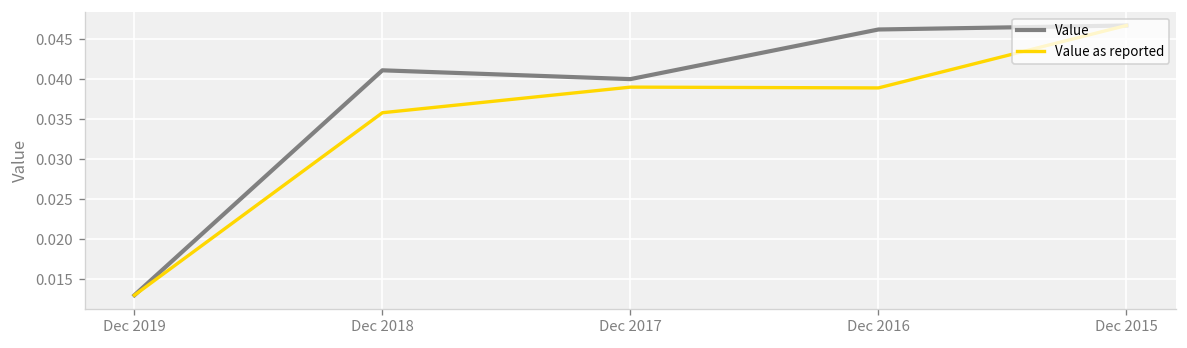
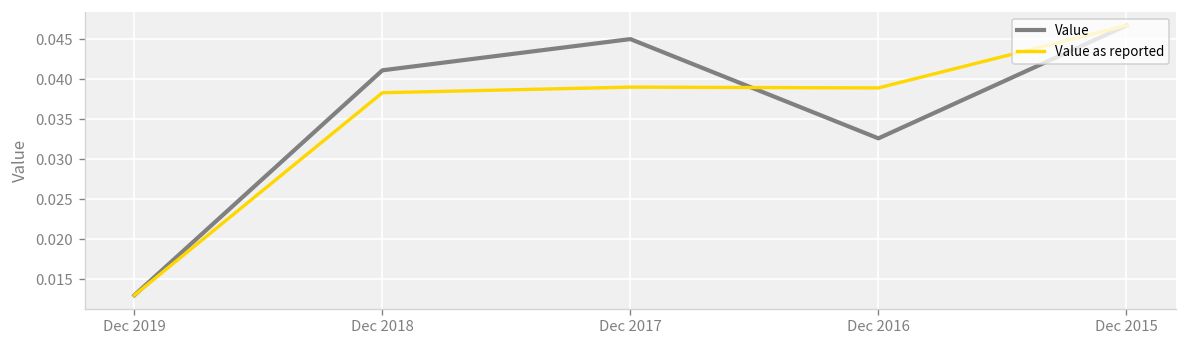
Value as reported, Dec 2018: 0.036 -> 0.038
Value, Dec 2017: 0.040 -> 0.045
Value, Dec 2016: 0.046 -> 0.033
